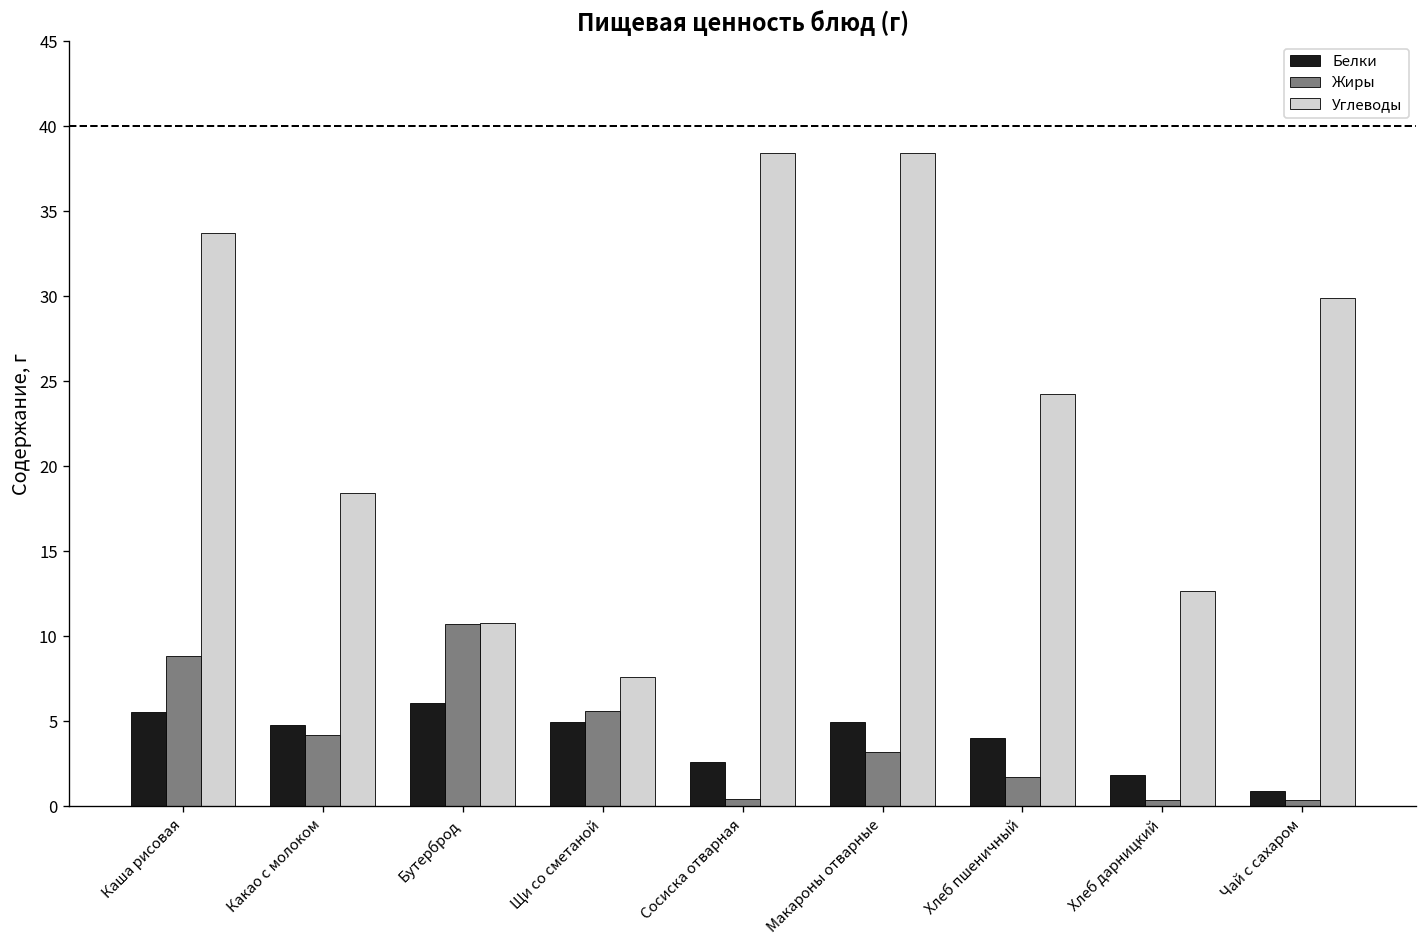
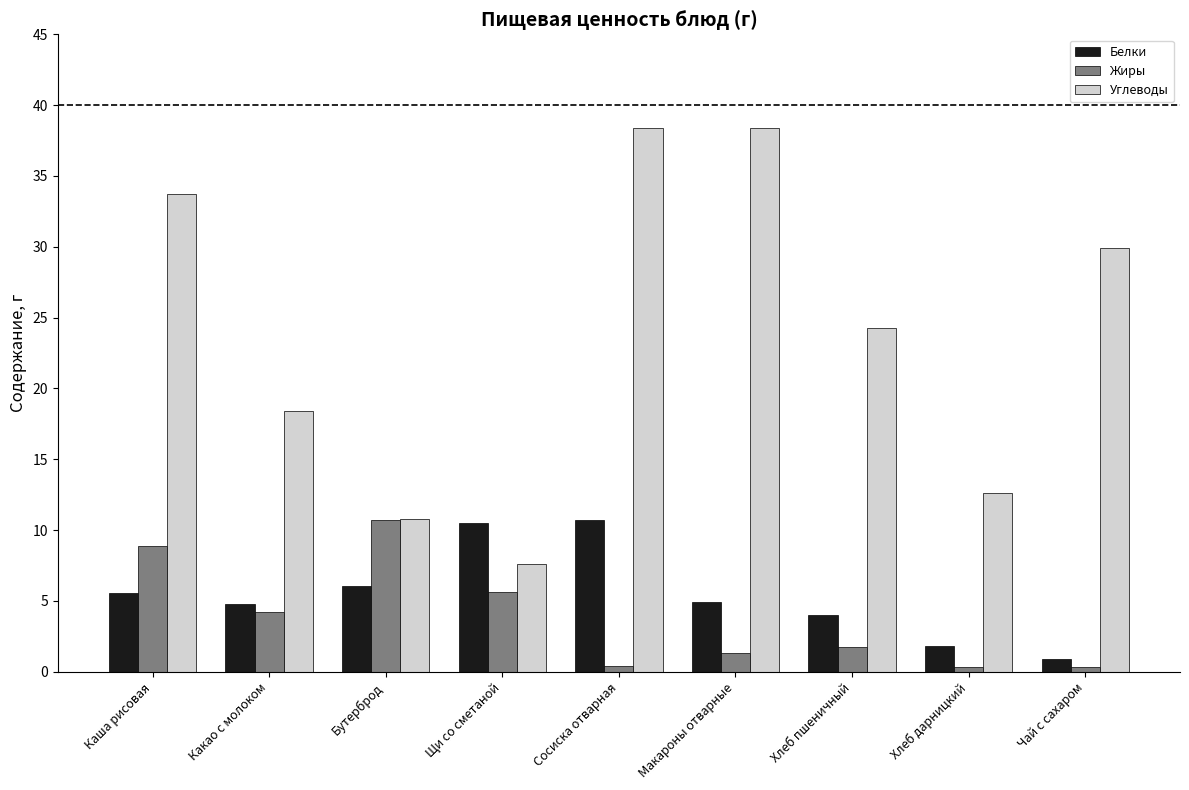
Белки, Щи со сметаной: 5.0 -> 10.5
Белки, Сосиска отварная: 2.6 -> 10.7
Жиры, Макароны отварные: 3.2 -> 1.4
